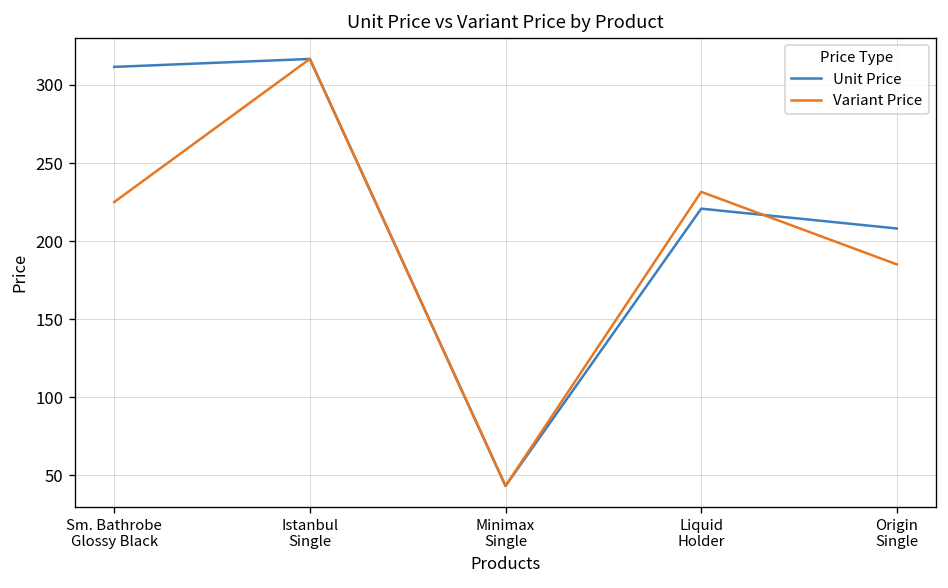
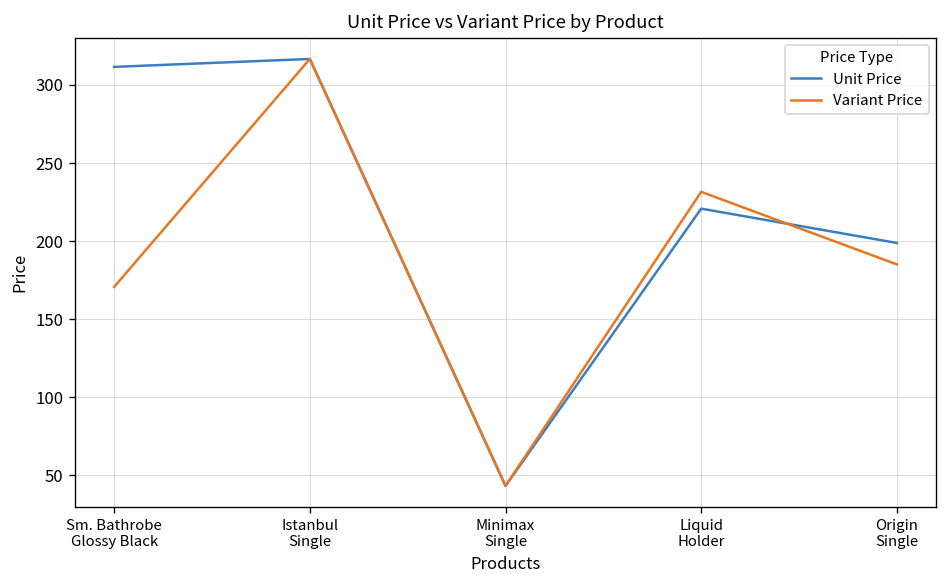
Variant Price, Sm. Bathrobe Glossy Black: 225 -> 171
Unit Price, Origin Single: 208 -> 199
